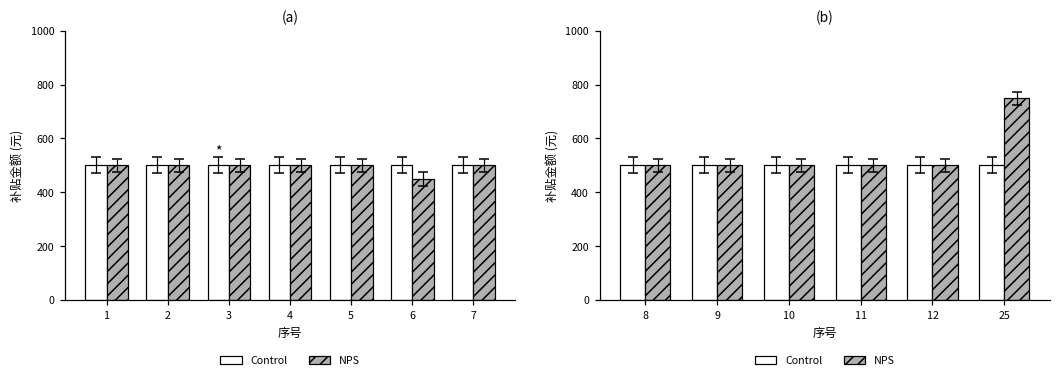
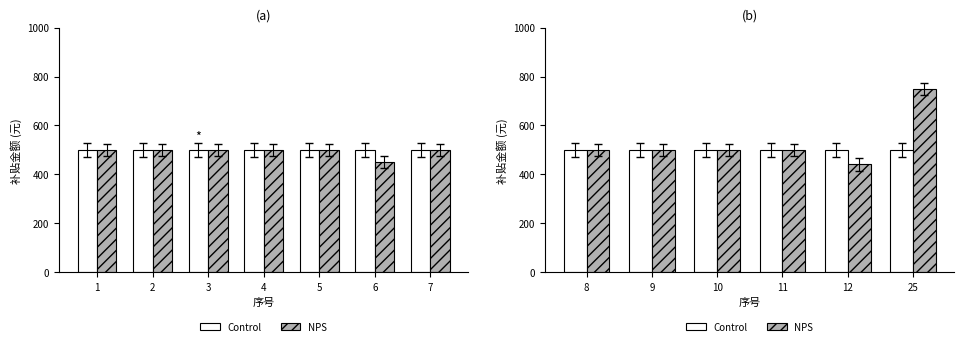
(b), NPS, 12: 500 -> 440
